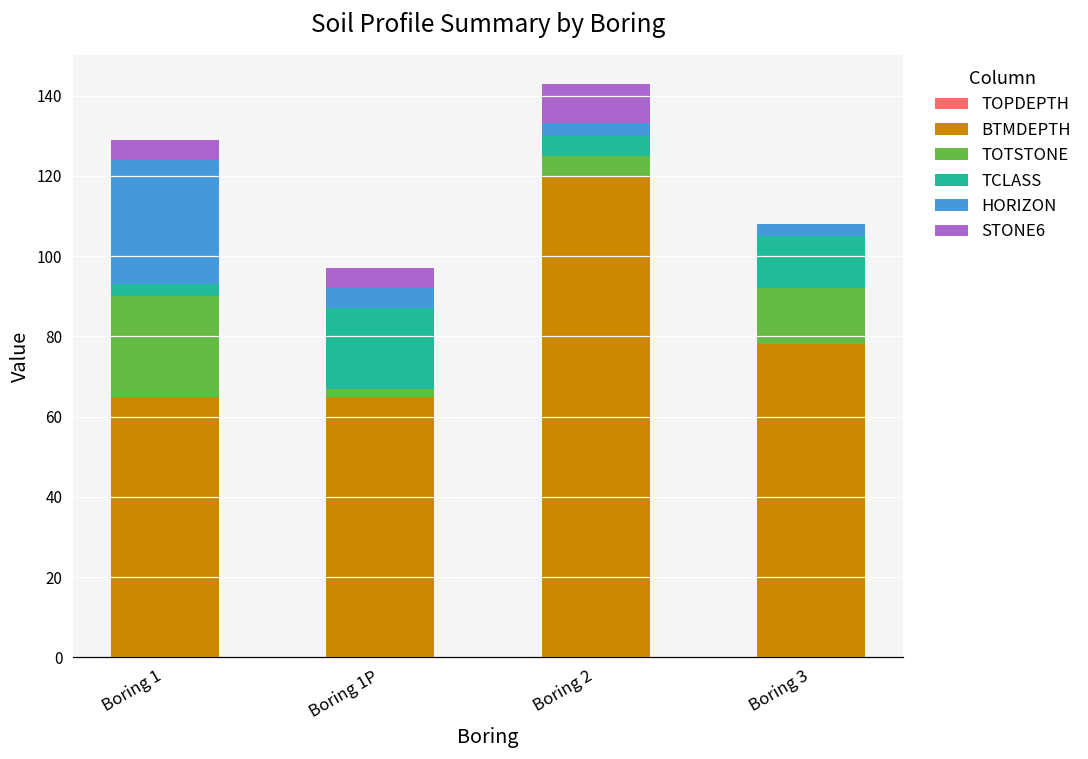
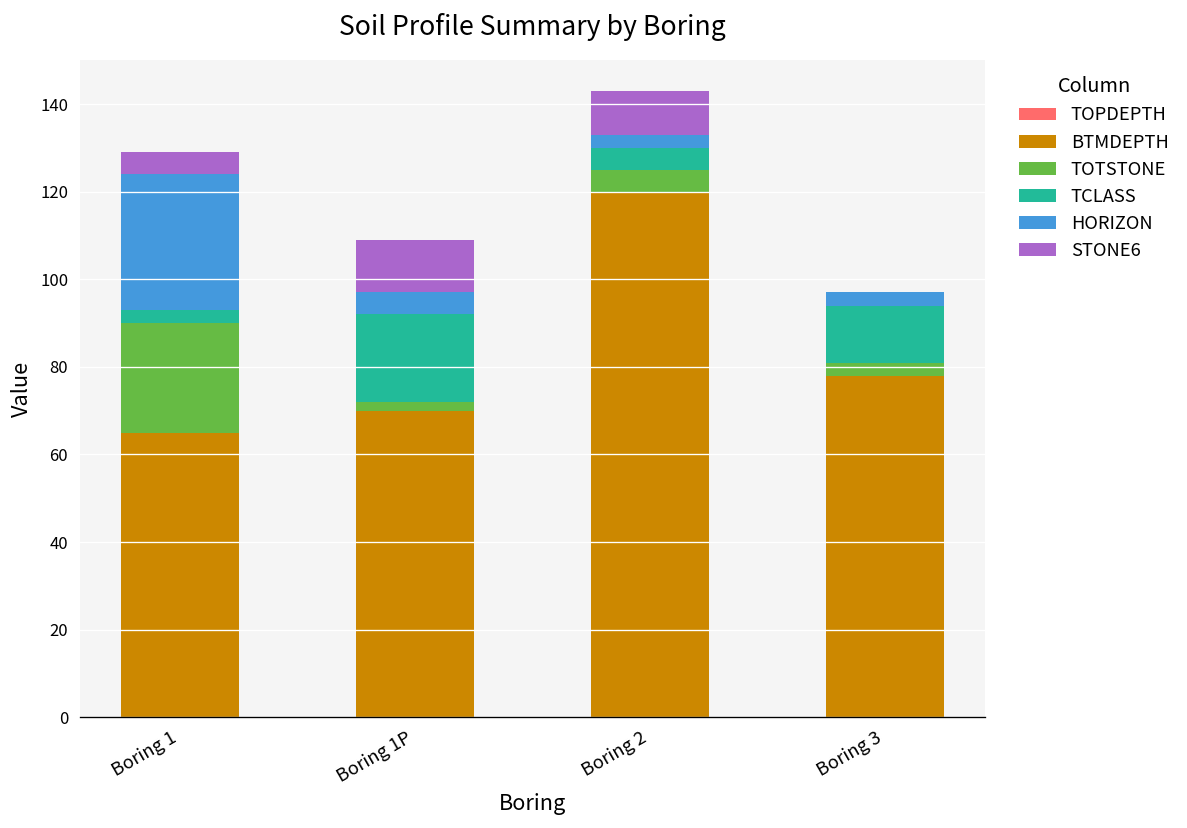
BTMDEPTH, Boring 1P: 65 -> 70
STONE6, Boring 1P: 5 -> 12
TOTSTONE, Boring 3: 14 -> 3
